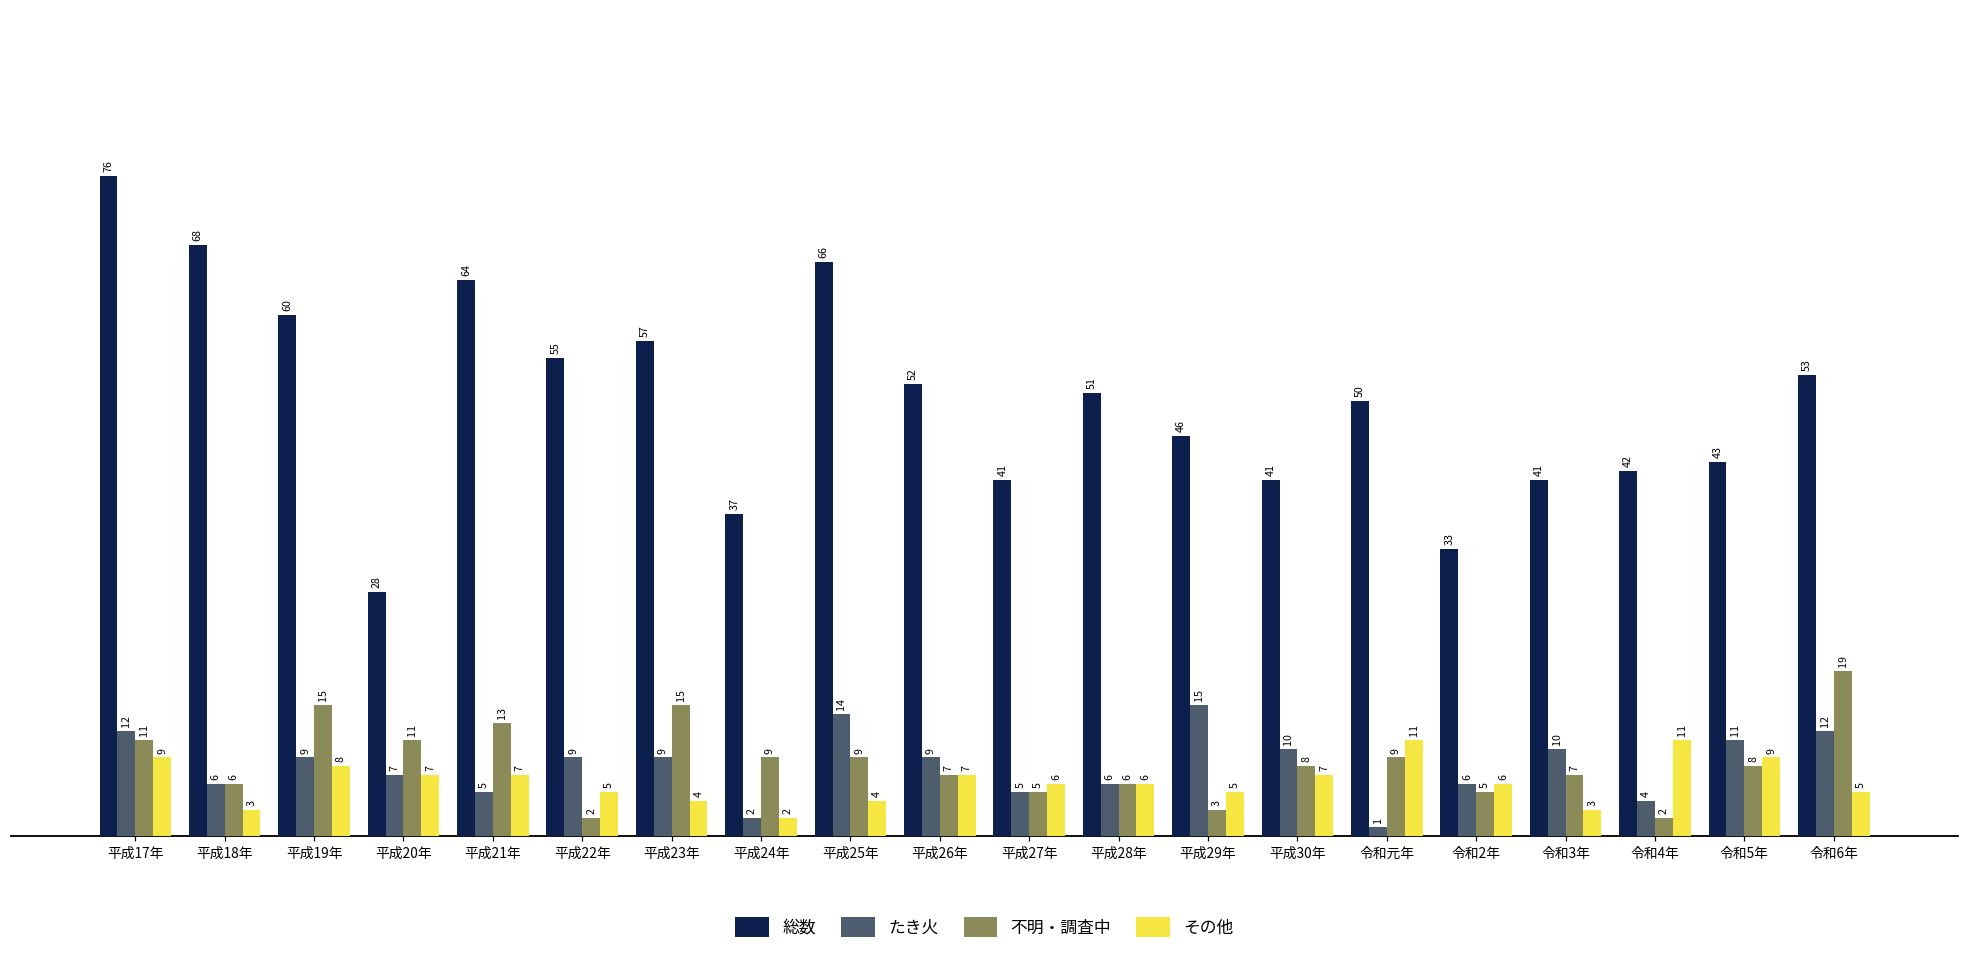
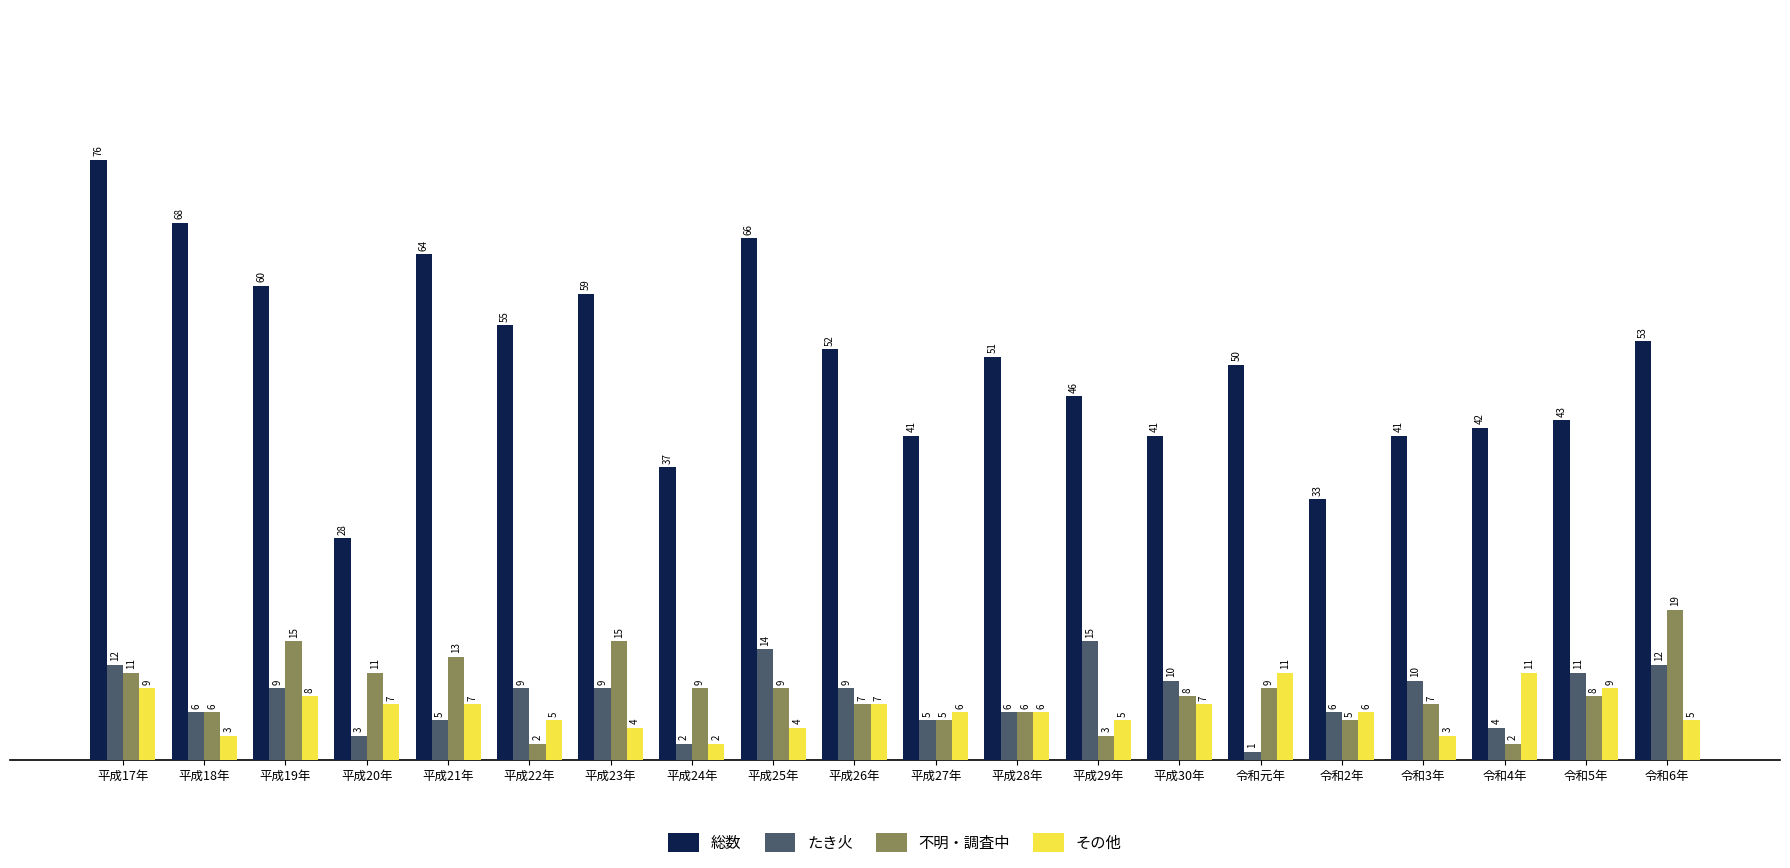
たき火, 平成20年: 7 -> 3
総数, 平成23年: 57 -> 59
